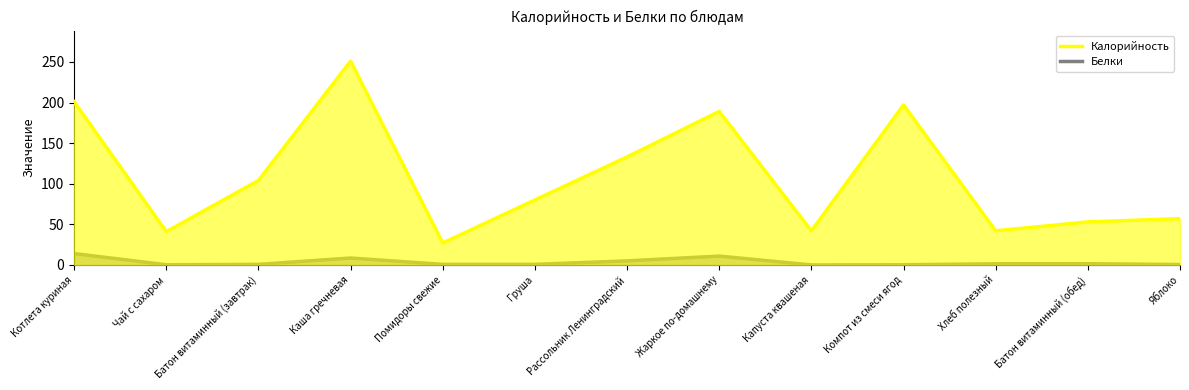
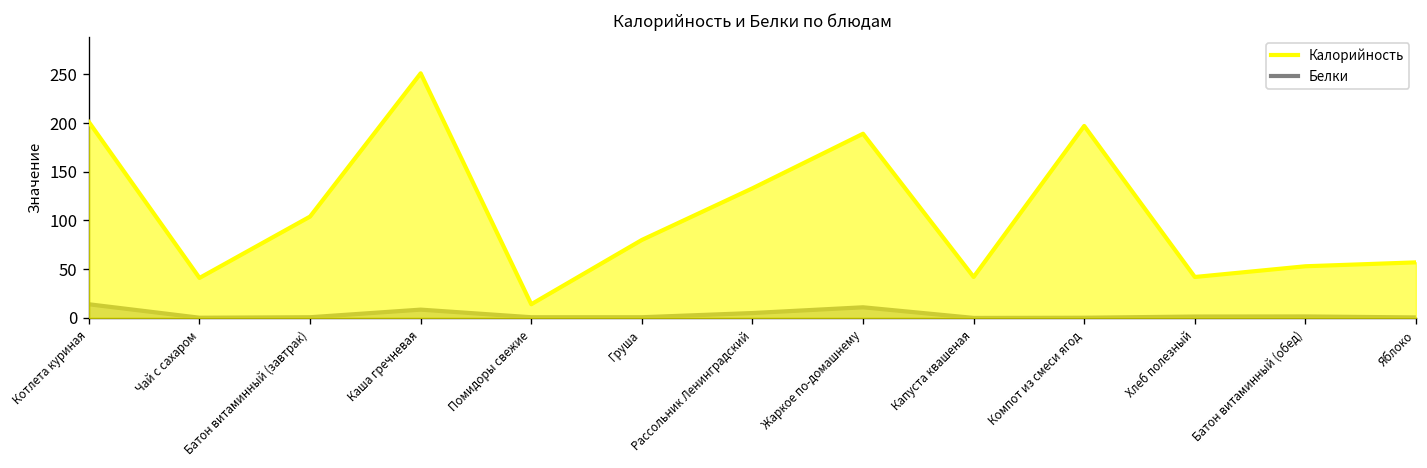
Калорийность, Помидоры свежие: 30 -> 10
